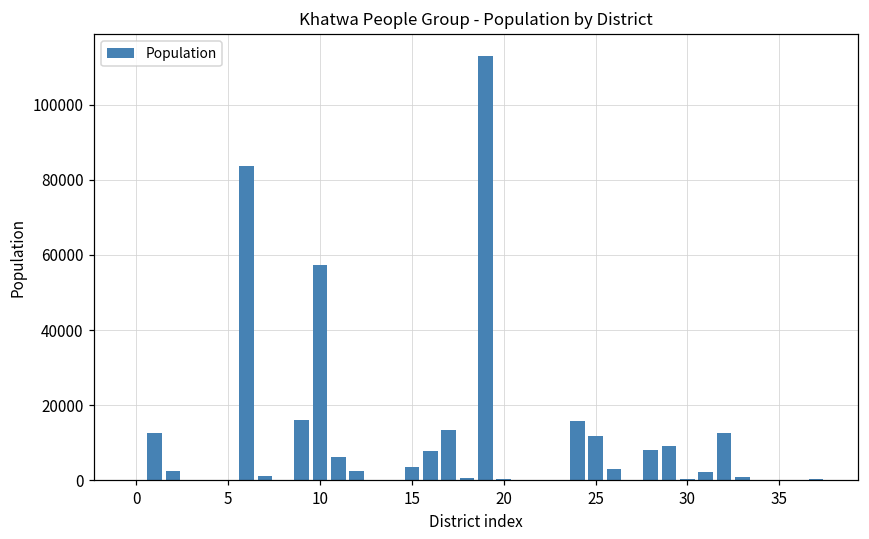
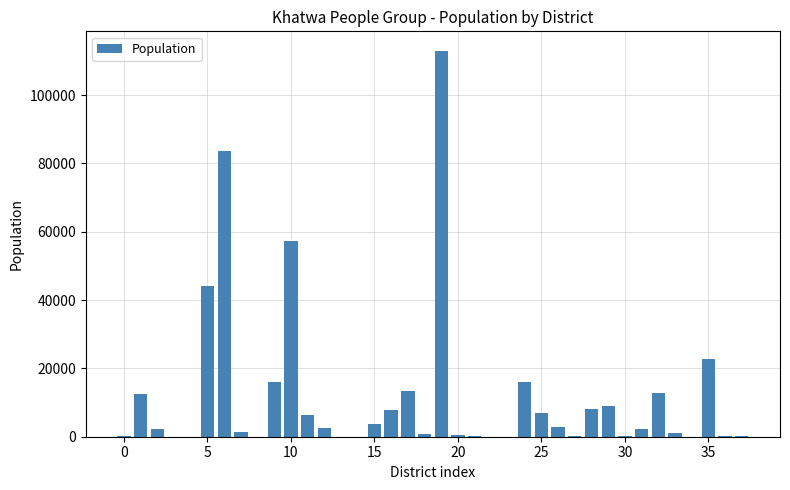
5: 0 -> 44000
25: 12000 -> 7000
35: 0 -> 23000
